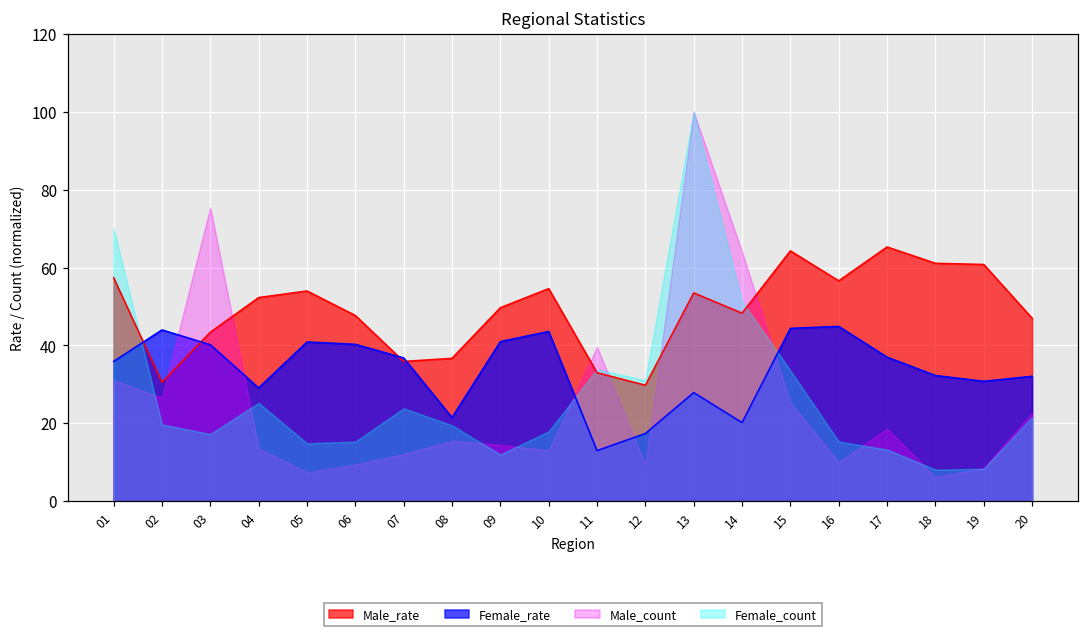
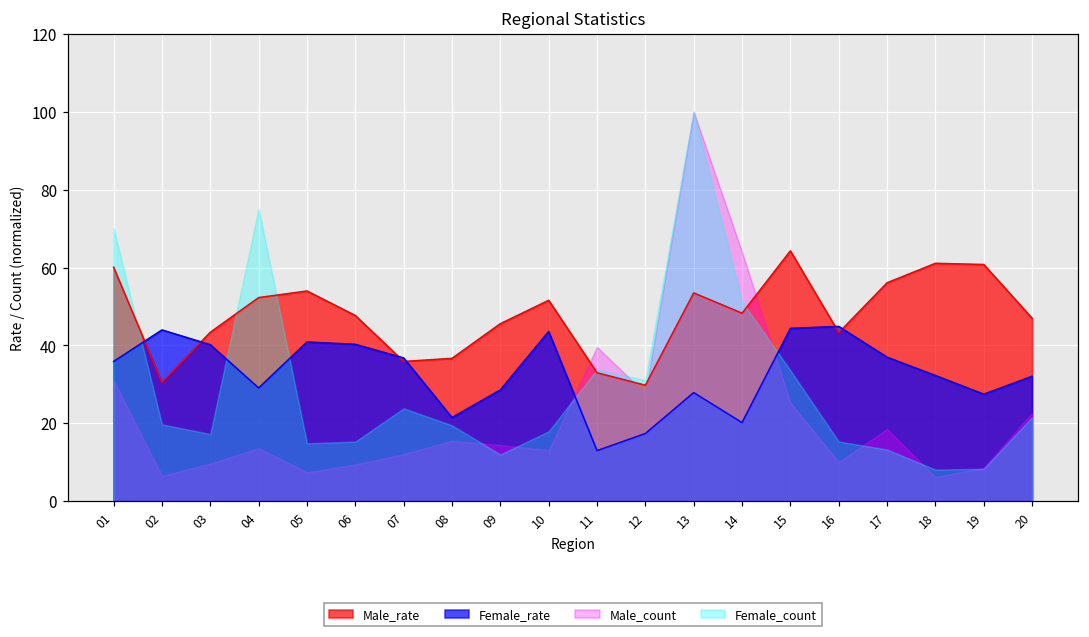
Male_rate, 01: 57 -> 60
Male_count, 02: 27 -> 7
Male_count, 03: 75 -> 10
Female_count, 04: 25 -> 75
Male_rate, 09: 50 -> 46
Female_rate, 09: 41 -> 29
Male_rate, 10: 55 -> 52
Male_count, 12: 9 -> 28
Male_rate, 16: 57 -> 43
Male_rate, 17: 65 -> 56
Female_rate, 19: 31 -> 28
